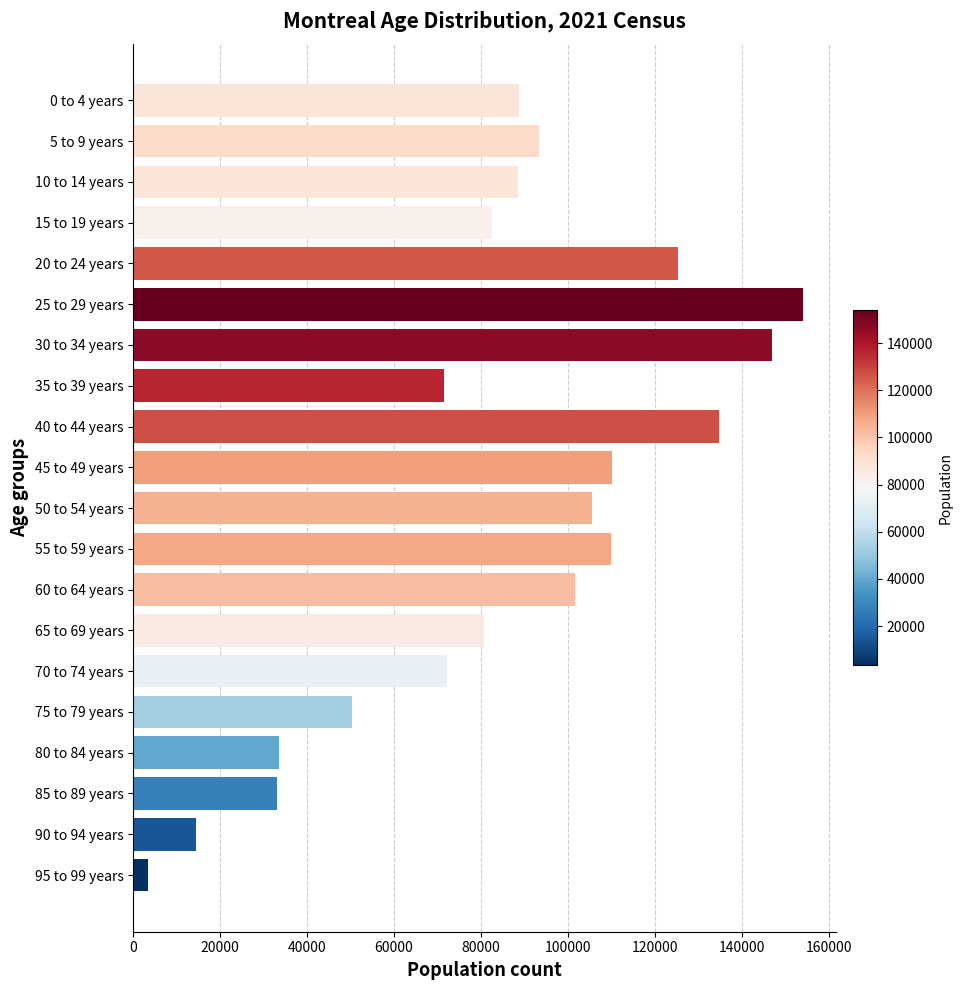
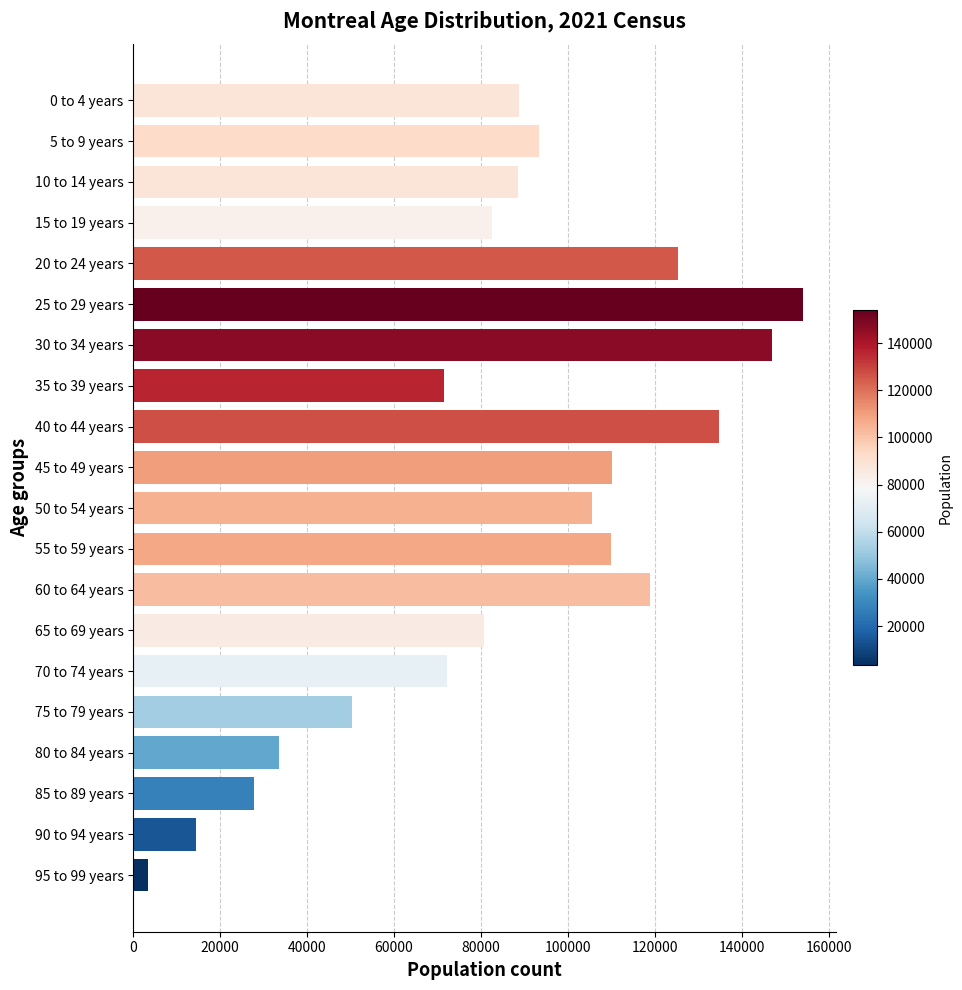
60 to 64 years: 102000 -> 119000
85 to 89 years: 33000 -> 28000
